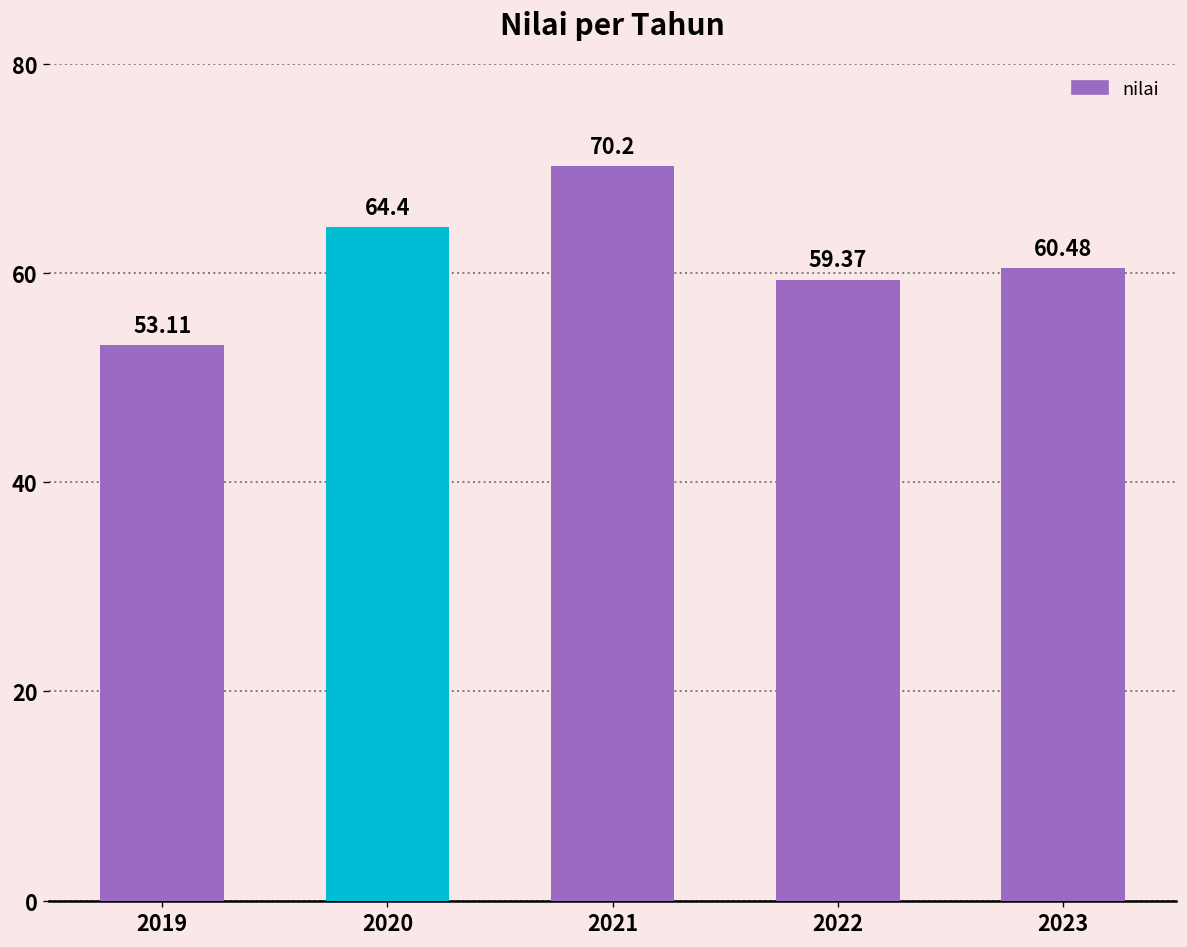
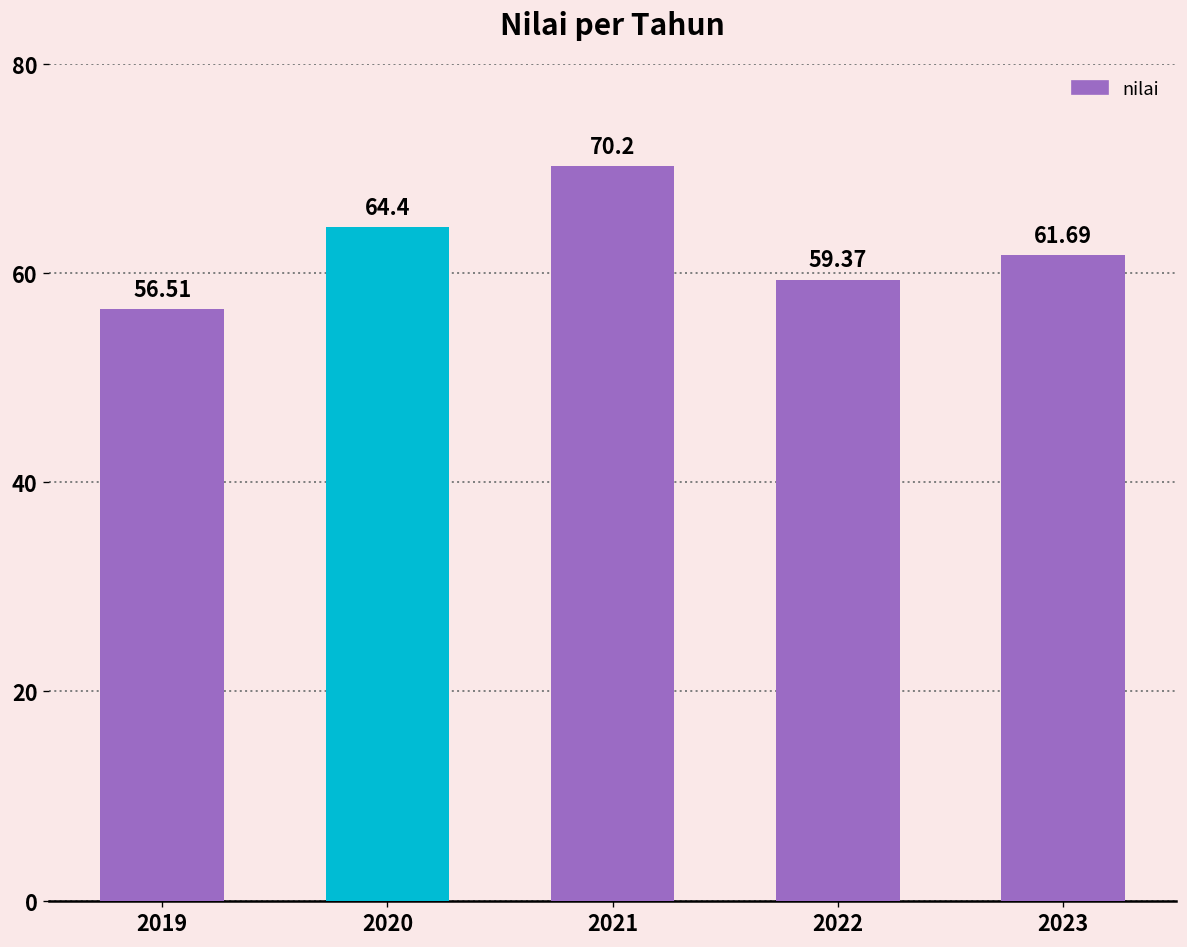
2019: 53.11 -> 56.51
2023: 60.48 -> 61.69
